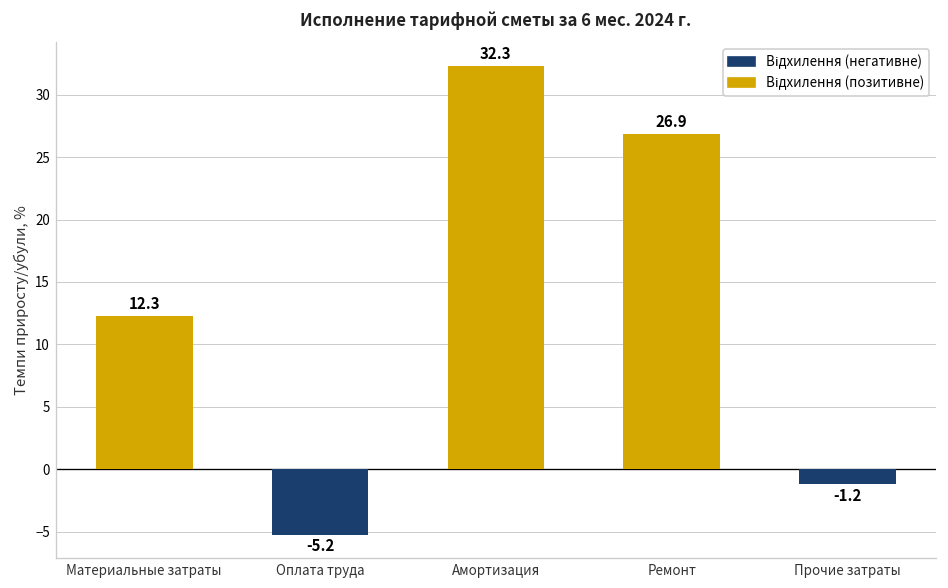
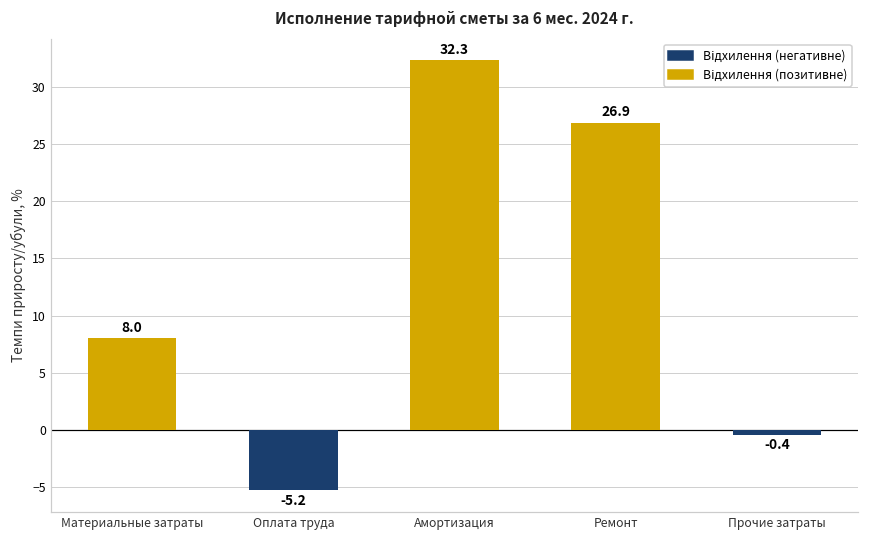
Материальные затраты: 12.3 -> 8.0
Прочие затраты: -1.2 -> -0.4
